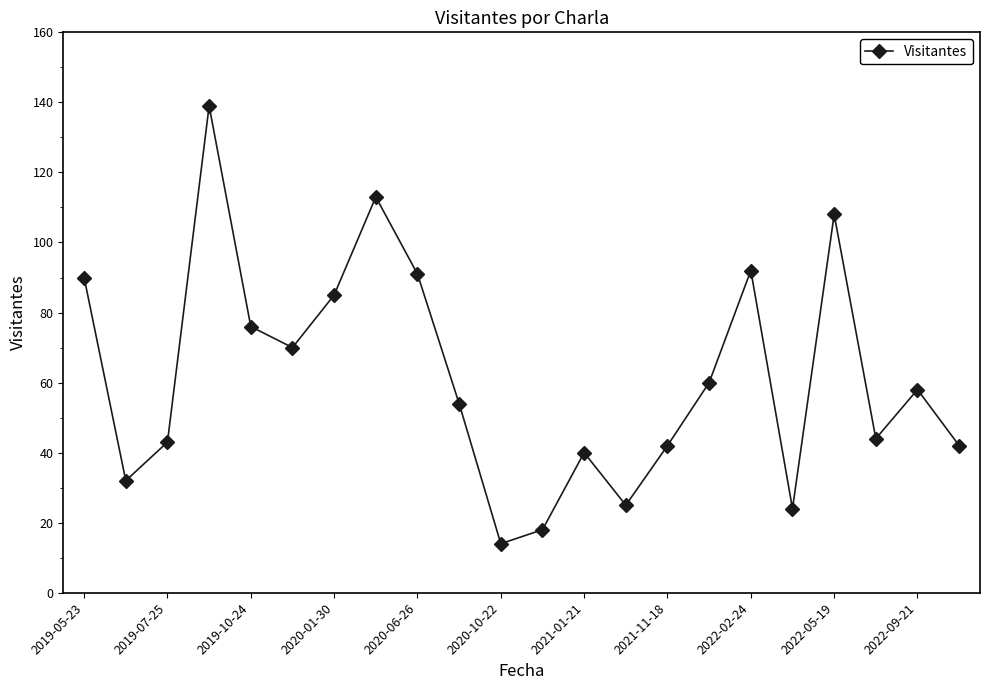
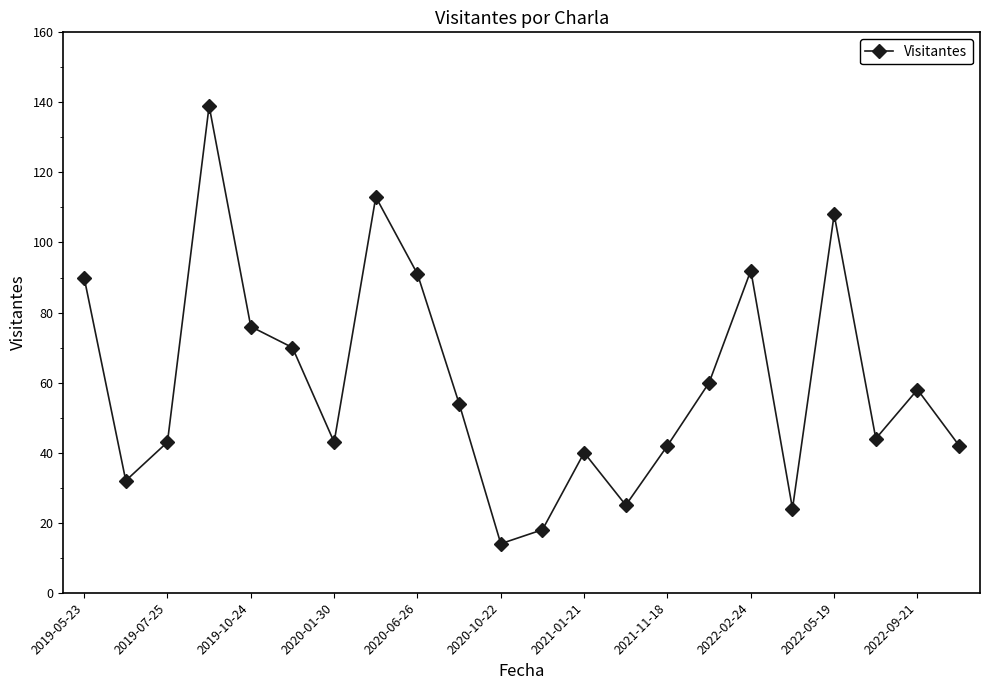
2020-01-30: 85 -> 43
